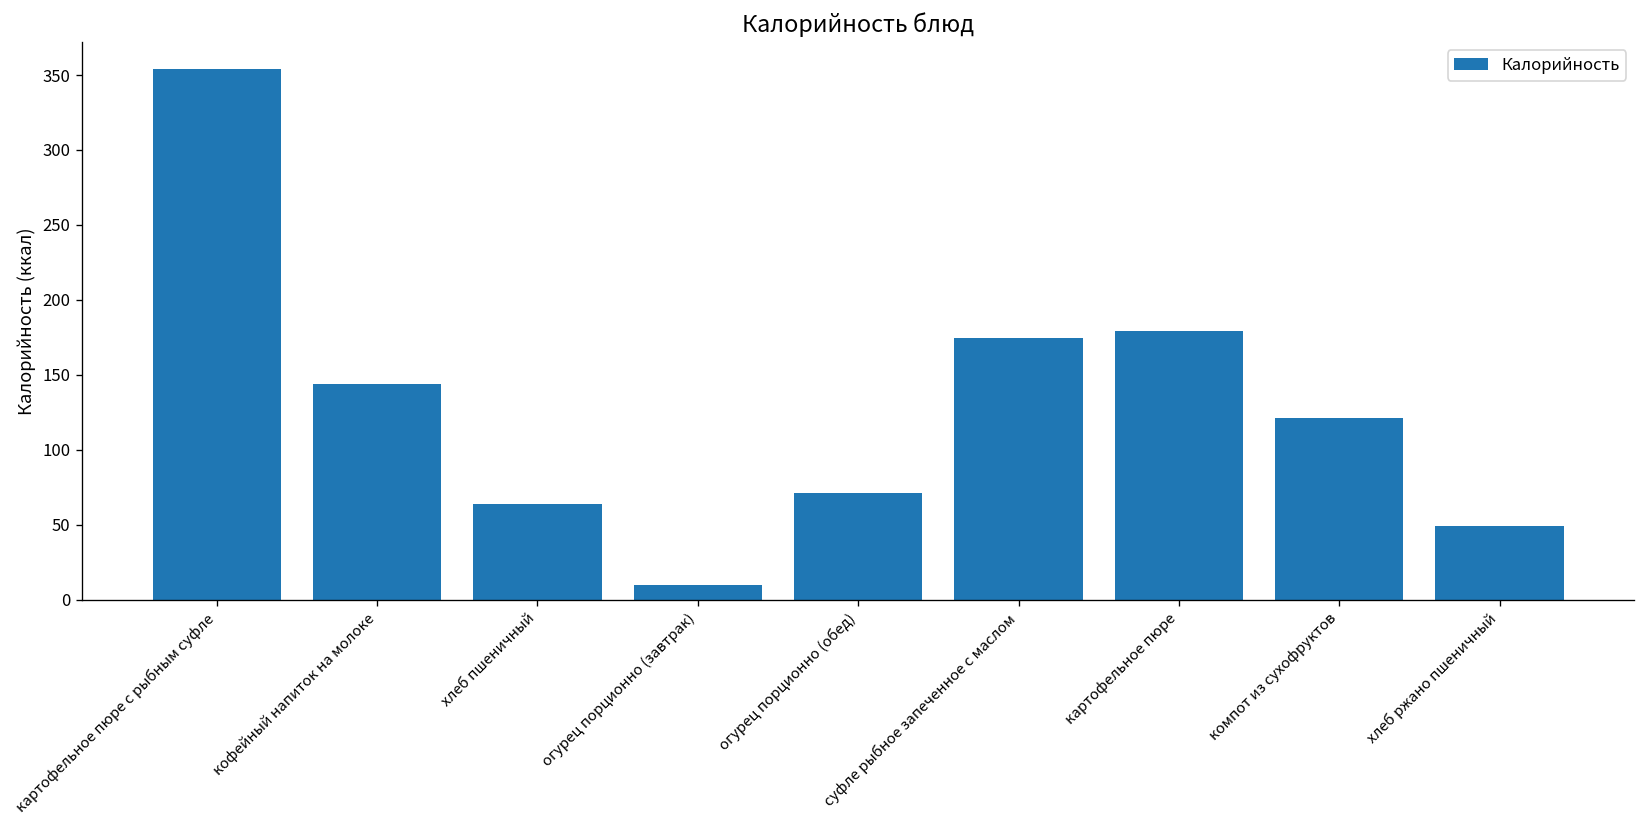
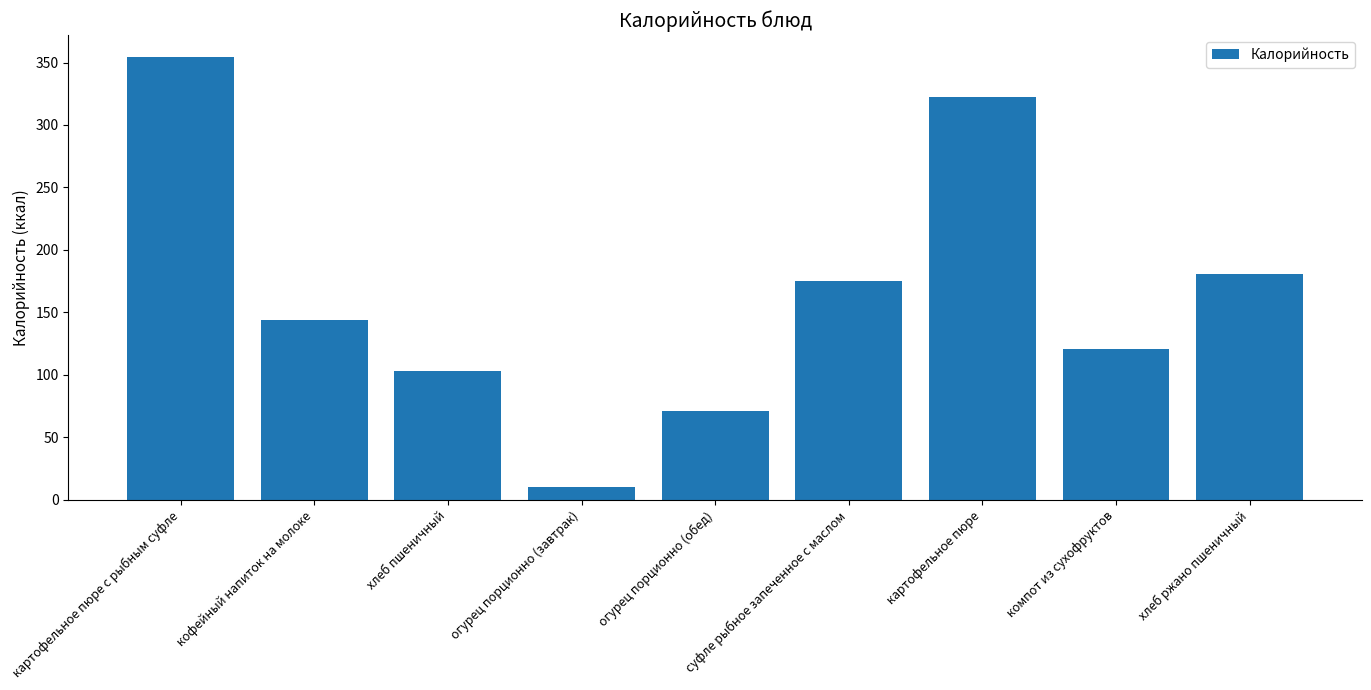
хлеб пшеничный: 64 -> 103
картофельное пюре: 179 -> 323
хлеб ржано пшеничный: 49 -> 181
